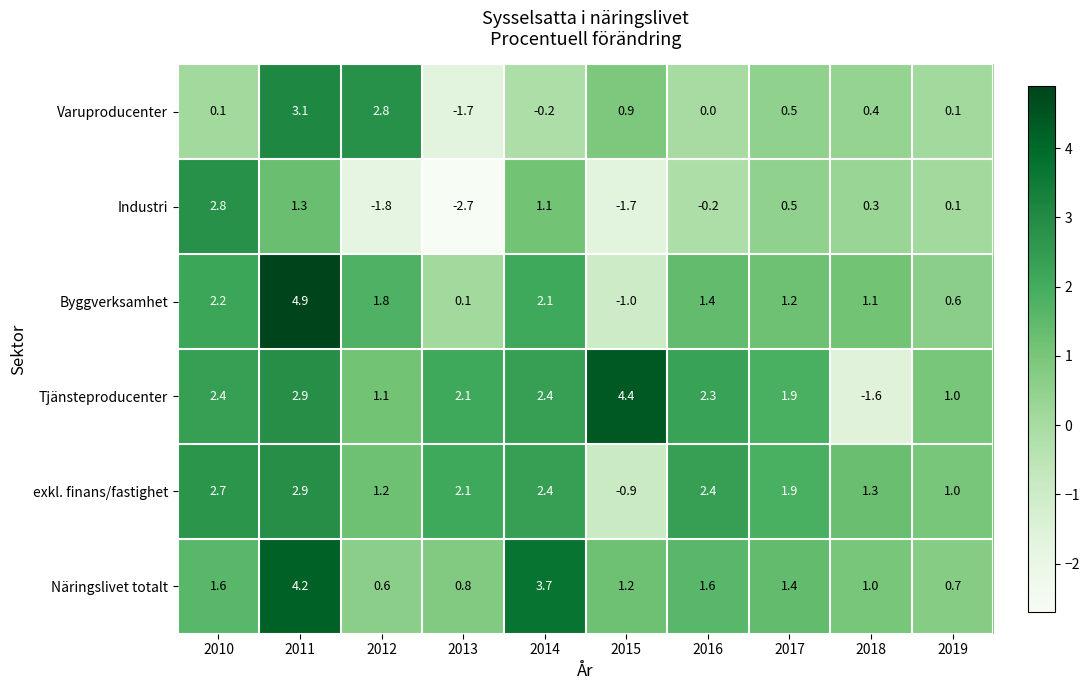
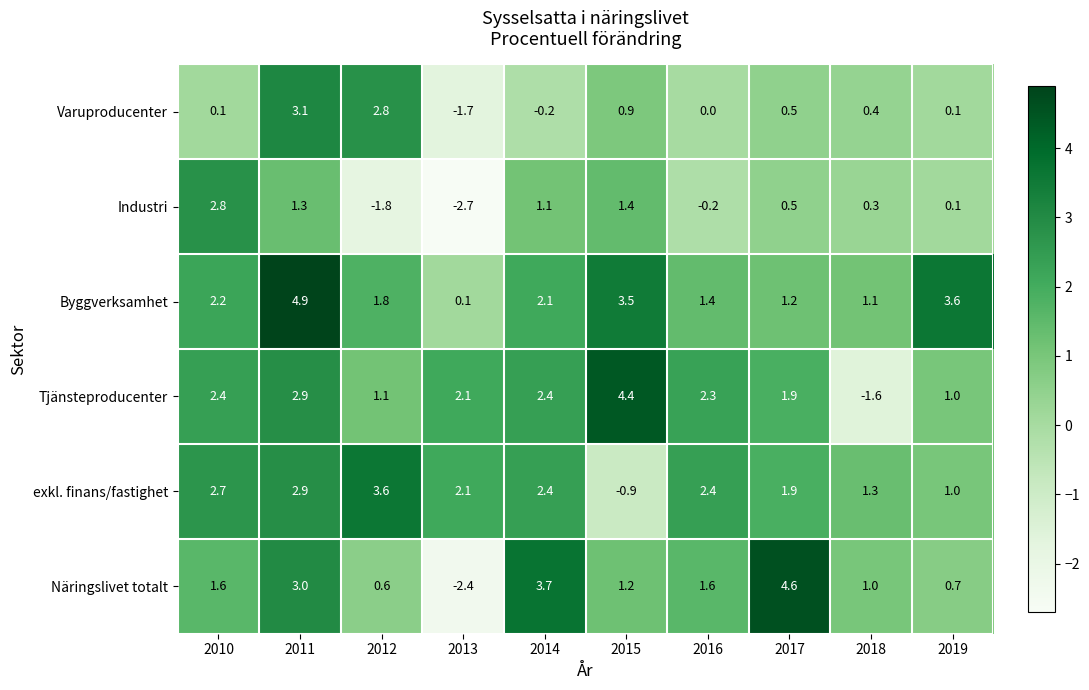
Industri, 2015: -1.7 -> 1.4
Byggverksamhet, 2015: -1.0 -> 3.5
Byggverksamhet, 2019: 0.6 -> 3.6
exkl. finans/fastighet, 2012: 1.2 -> 3.6
Näringslivet totalt, 2011: 4.2 -> 3.0
Näringslivet totalt, 2013: 0.8 -> -2.4
Näringslivet totalt, 2017: 1.4 -> 4.6
